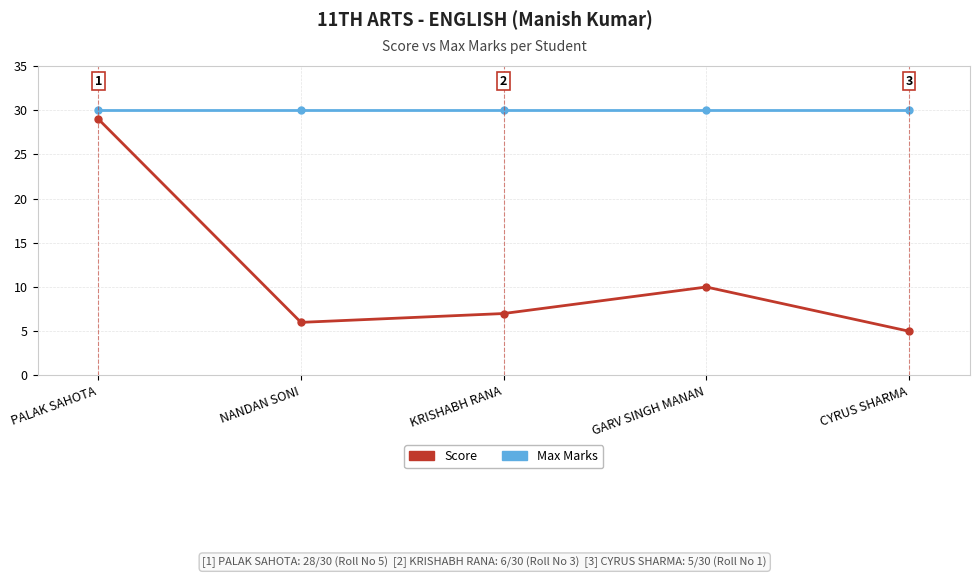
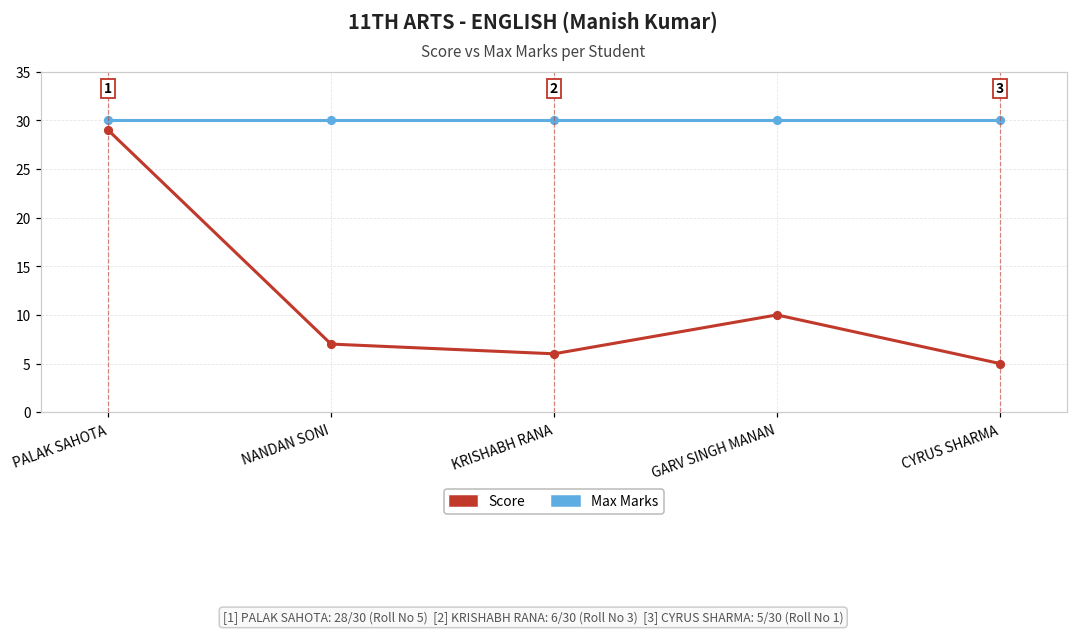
Score, NANDAN SONI: 6 -> 7
Score, KRISHABH RANA: 7 -> 6
